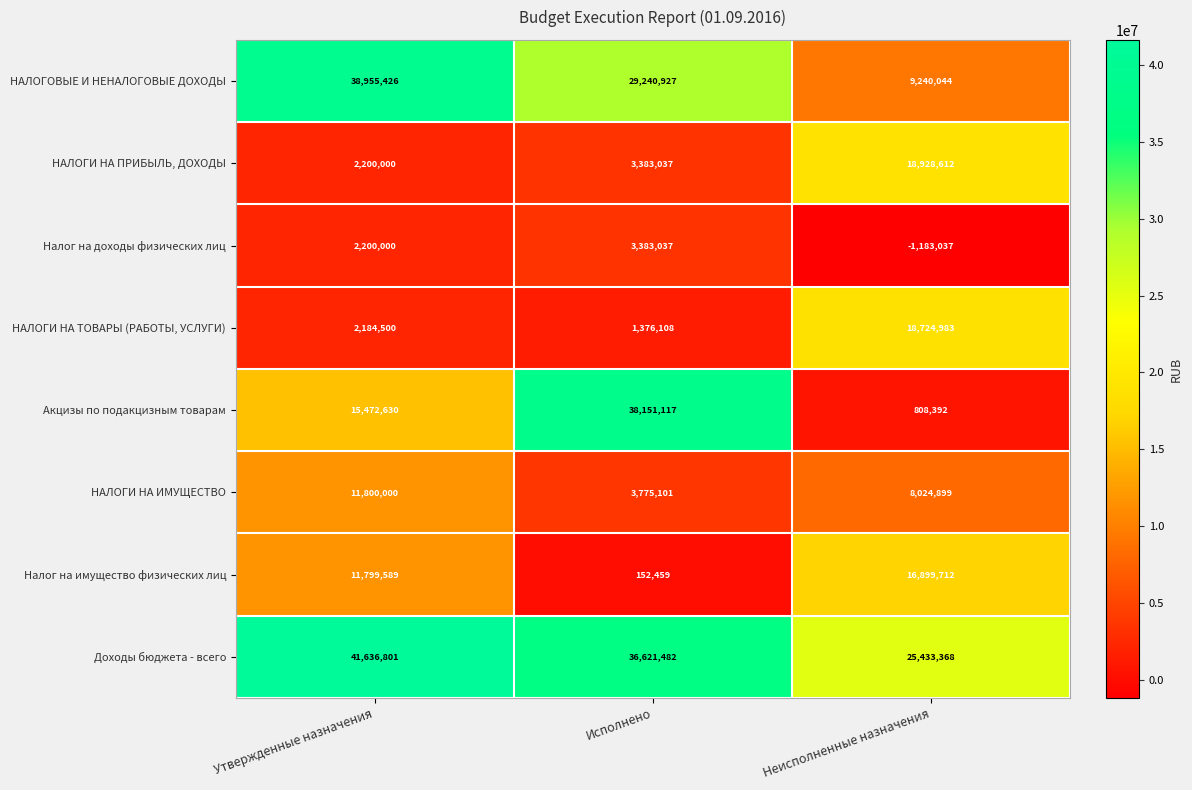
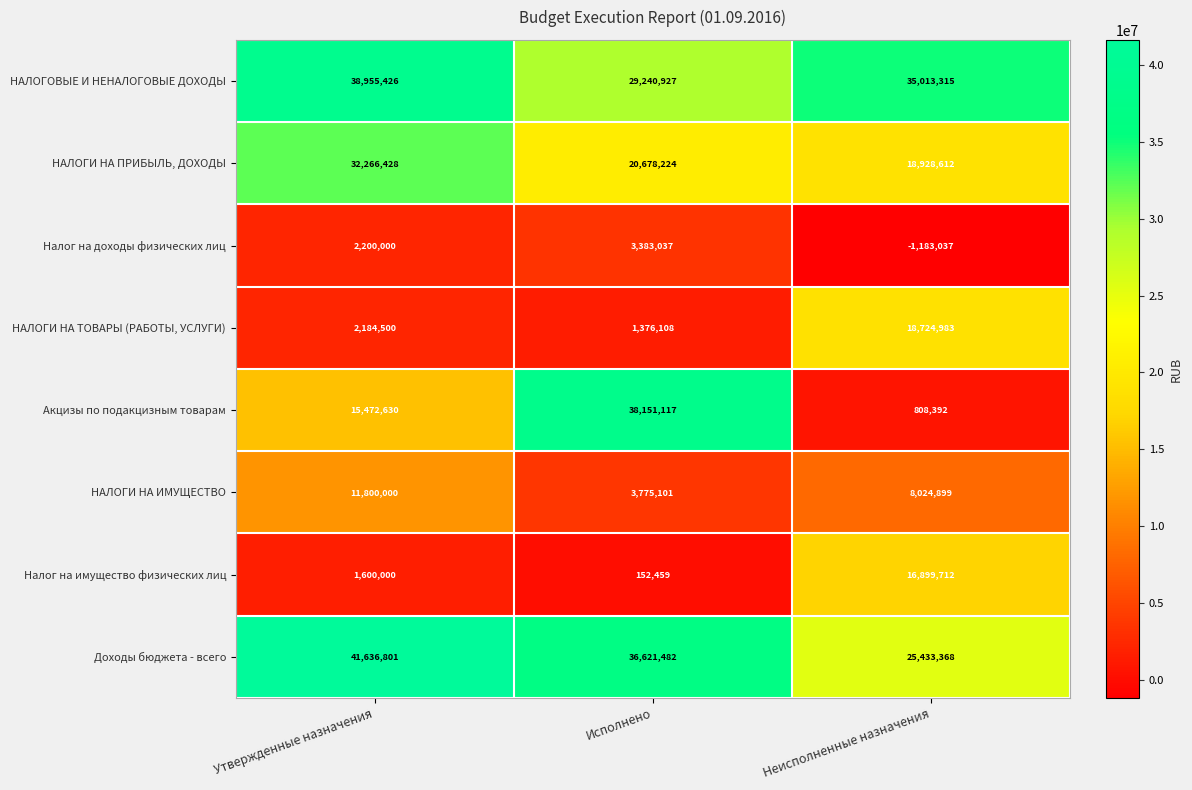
НАЛОГОВЫЕ И НЕНАЛОГОВЫЕ ДОХОДЫ, Неисполненные назначения: 9,240,044 -> 35,013,315
НАЛОГИ НА ПРИБЫЛЬ, ДОХОДЫ, Утвержденные назначения: 2,200,000 -> 32,266,428
НАЛОГИ НА ПРИБЫЛЬ, ДОХОДЫ, Исполнено: 3,383,037 -> 20,678,224
Налог на имущество физических лиц, Утвержденные назначения: 11,799,589 -> 1,600,000
